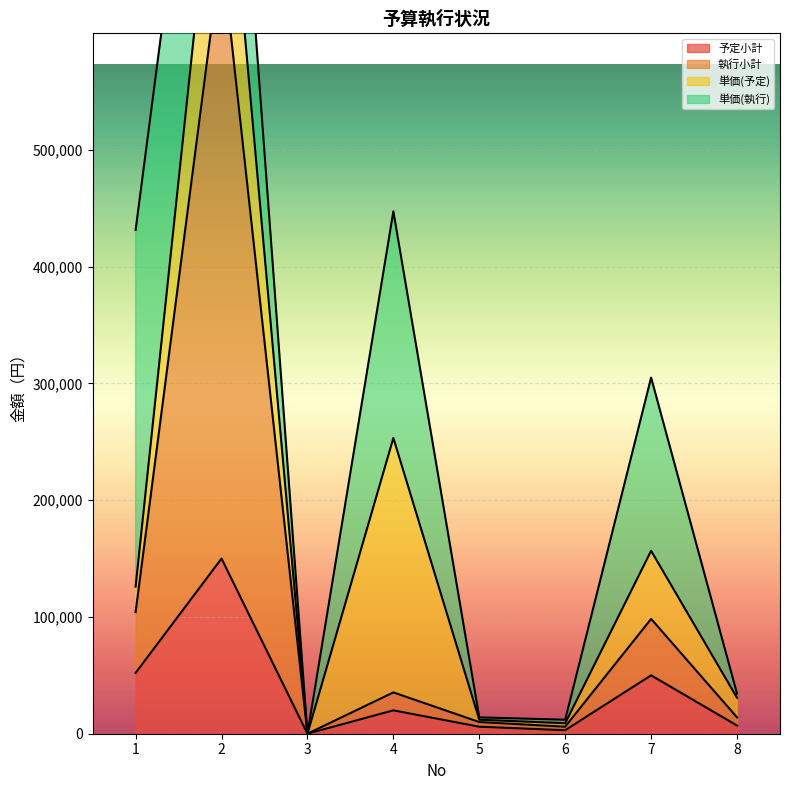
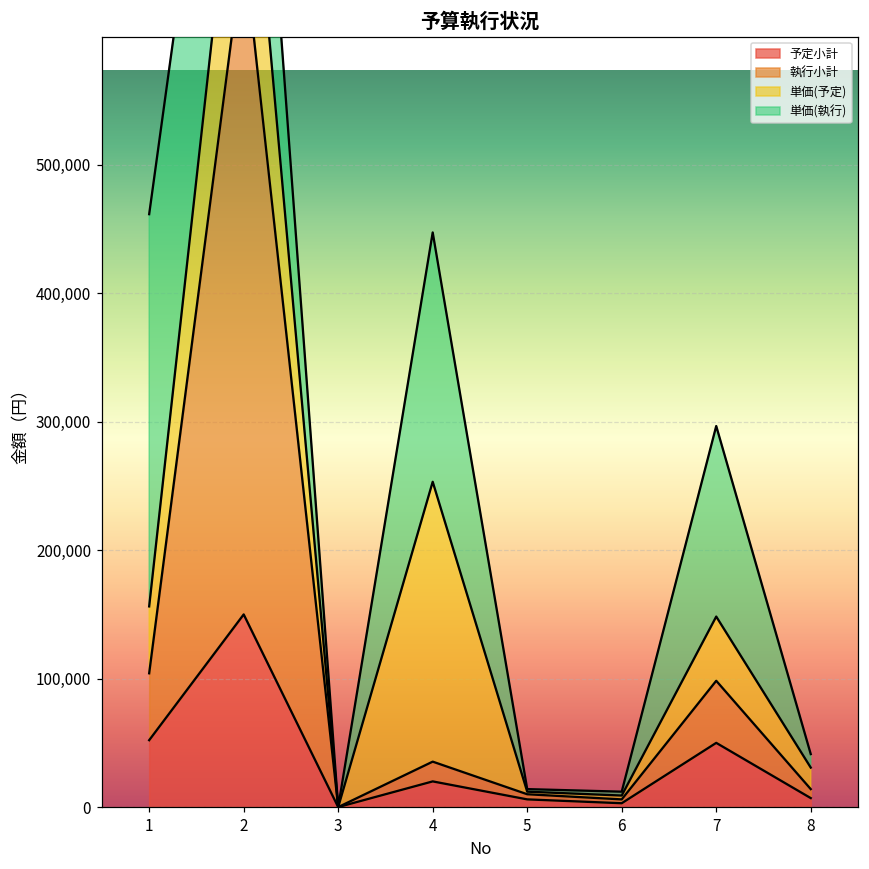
単価(予定), 1: 22,000 -> 52,000
単価(予定), 7: 58,000 -> 50,000
単価(執行), 8: 4,000 -> 11,000
